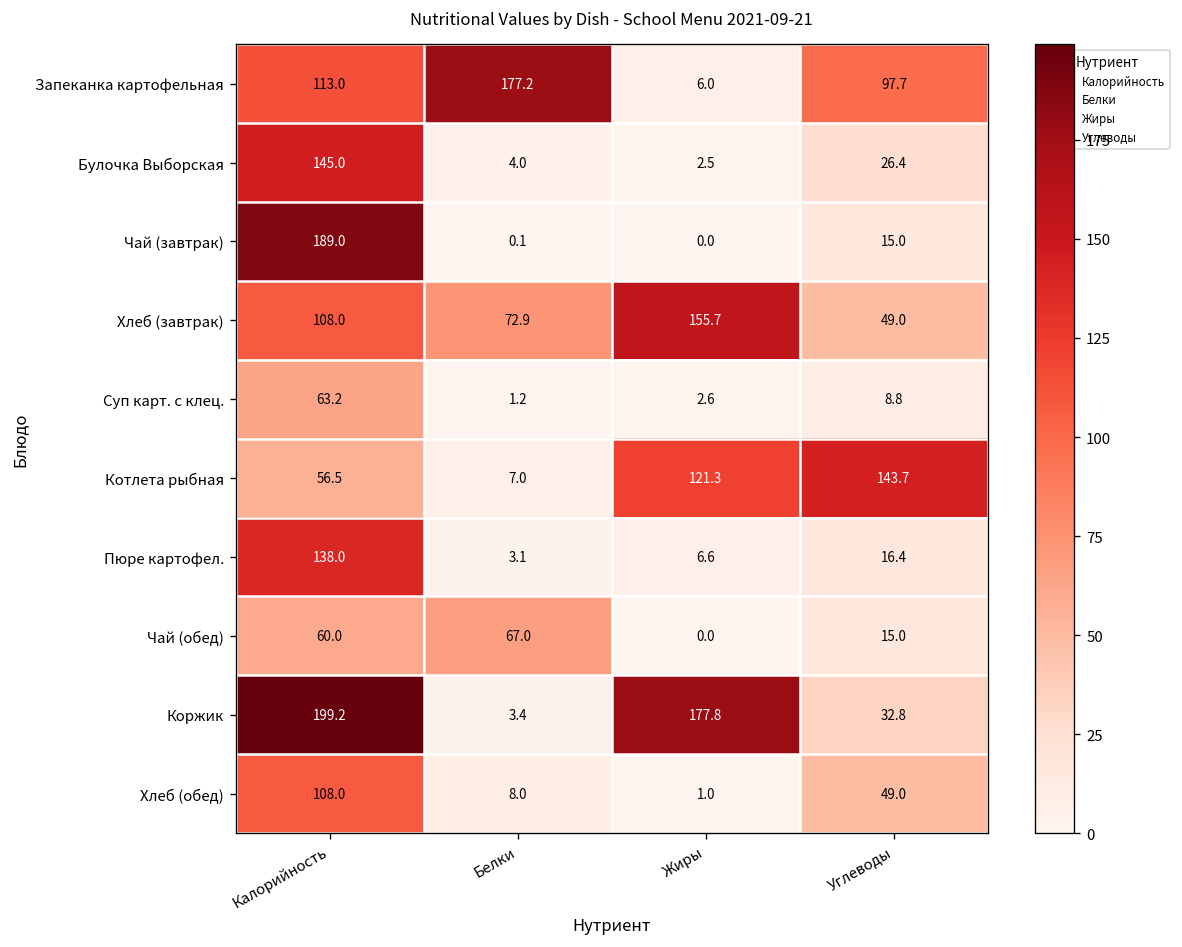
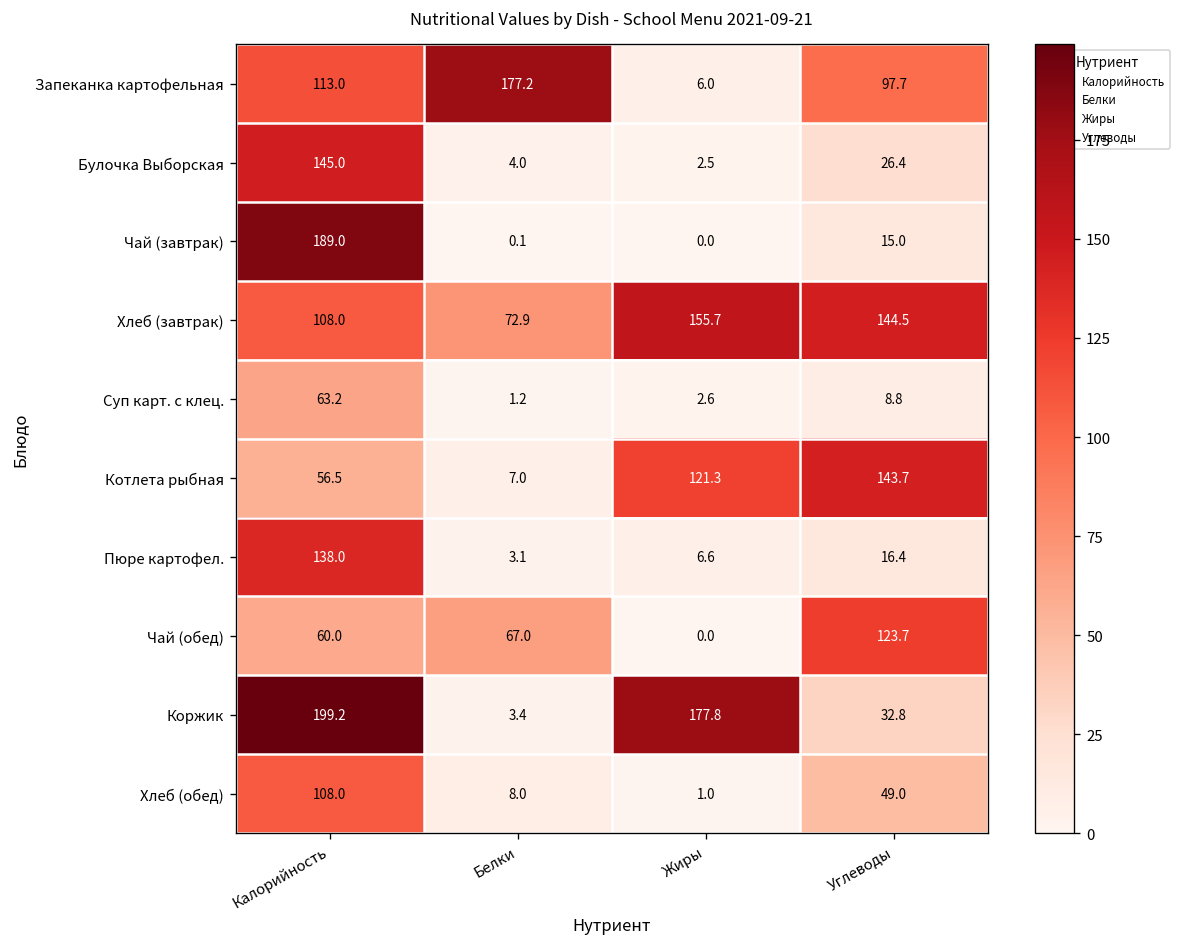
Хлеб (завтрак), Углеводы: 49.0 -> 144.5
Чай (обед), Углеводы: 15.0 -> 123.7
